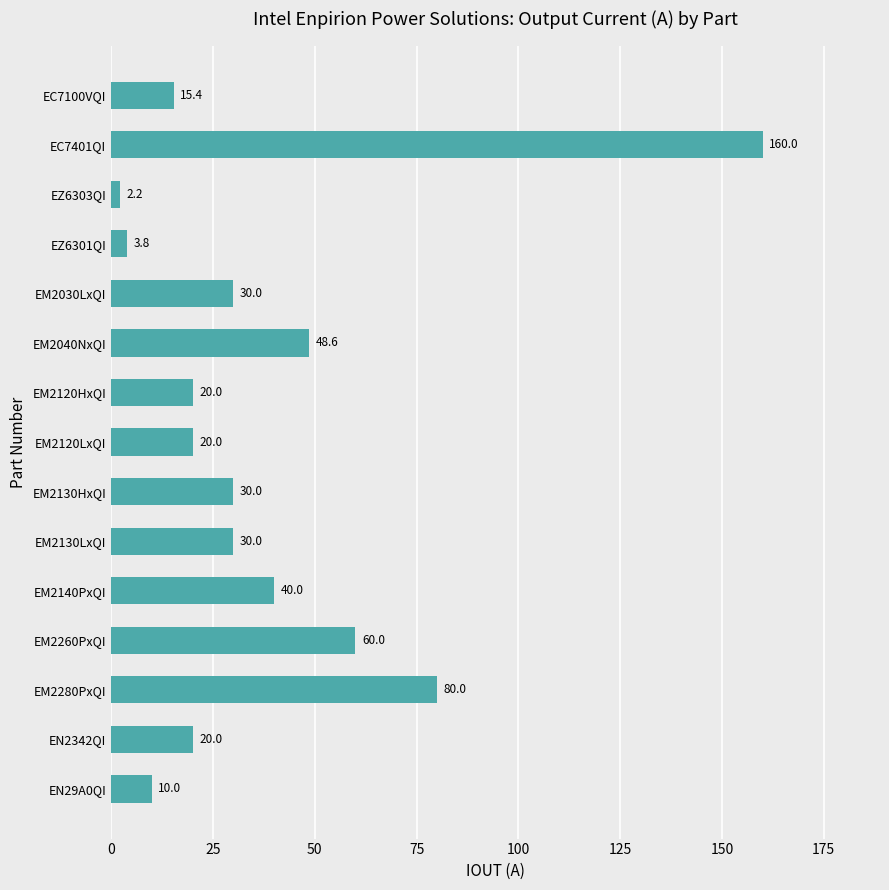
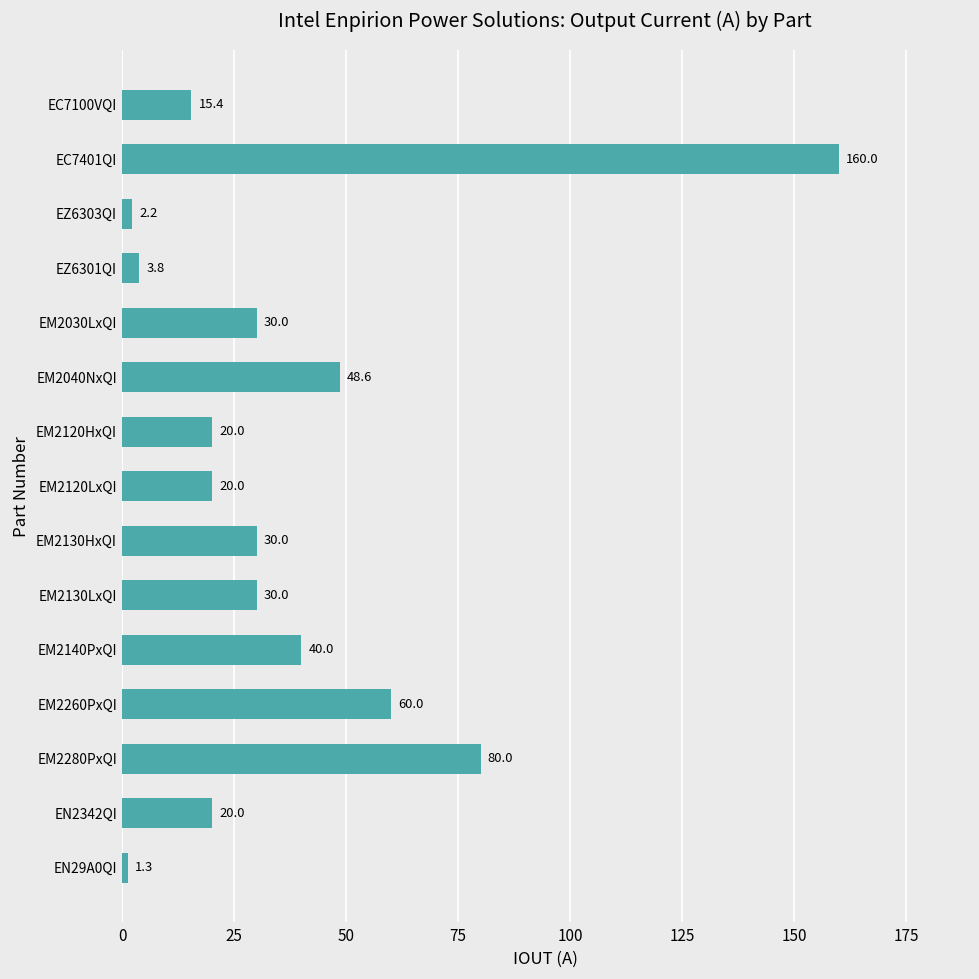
EN29A0QI: 10.0 -> 1.3
